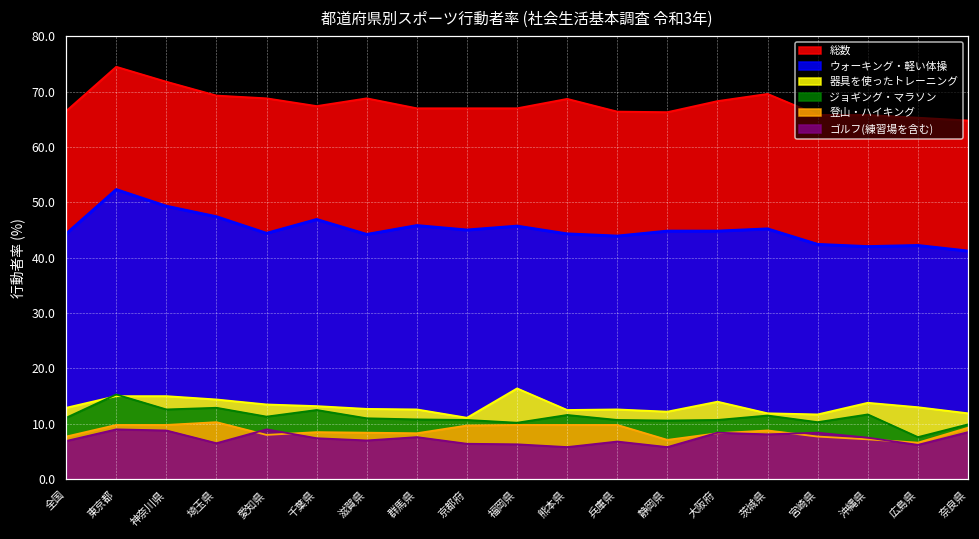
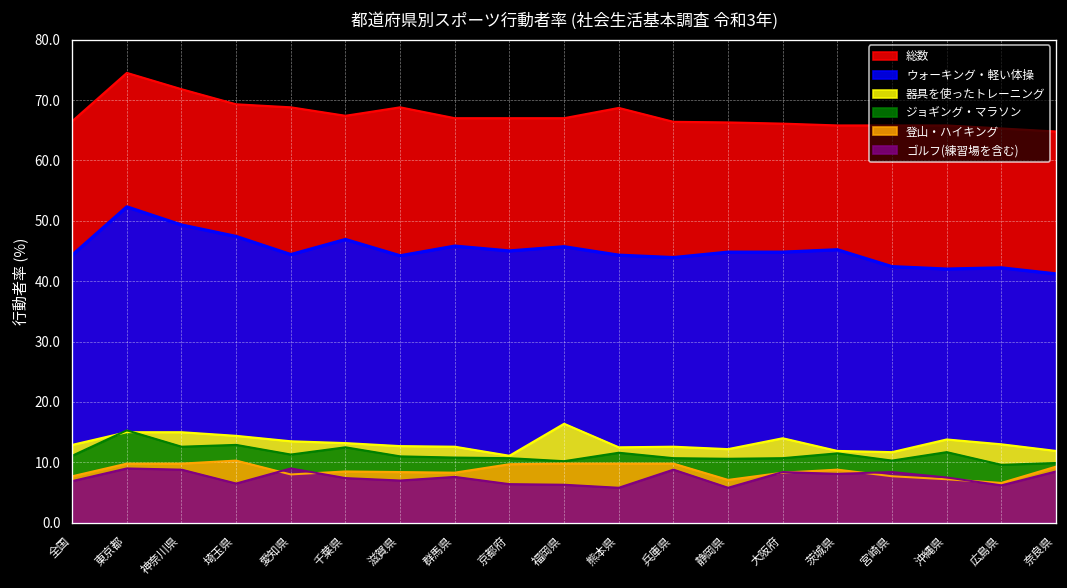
ゴルフ(練習場を含む), 兵庫県: 7 -> 9
総数, 大阪府: 68 -> 66
総数, 茨城県: 70 -> 66
ジョギング・マラソン, 広島県: 8 -> 10
